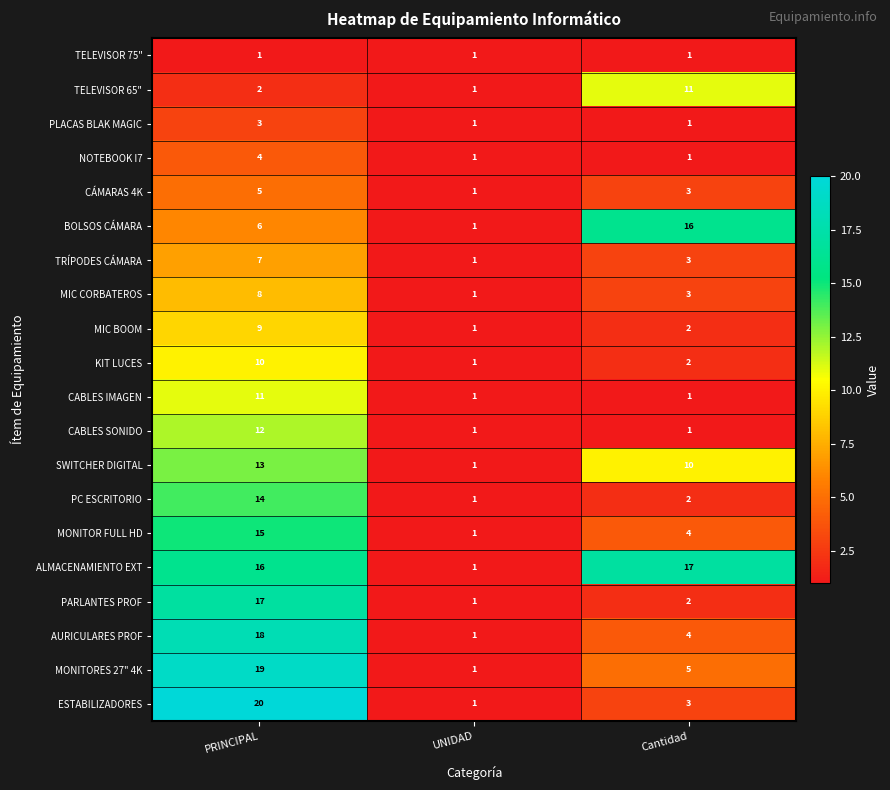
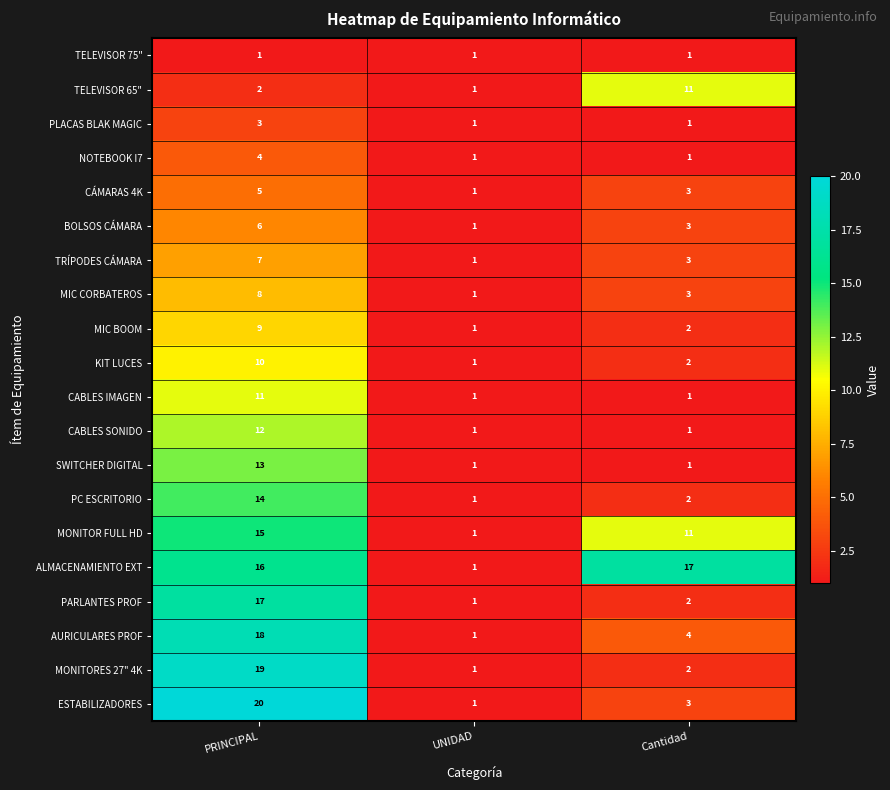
BOLSOS CÁMARA, Cantidad: 16 -> 3
SWITCHER DIGITAL, Cantidad: 10 -> 1
MONITOR FULL HD, Cantidad: 4 -> 11
MONITORES 27" 4K, Cantidad: 5 -> 2
